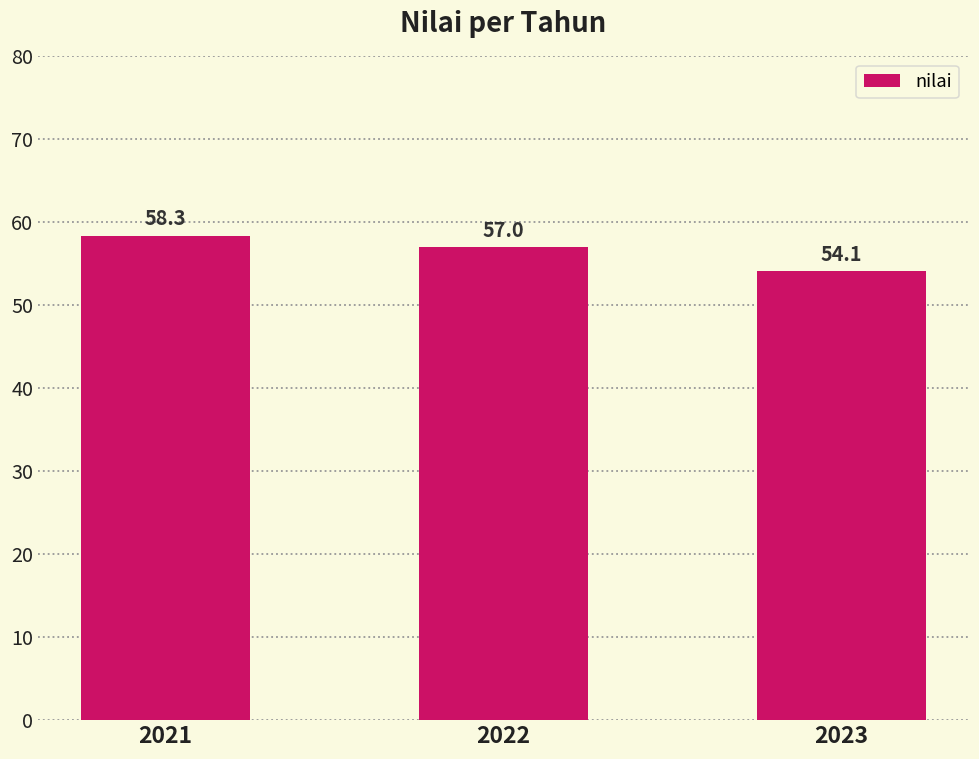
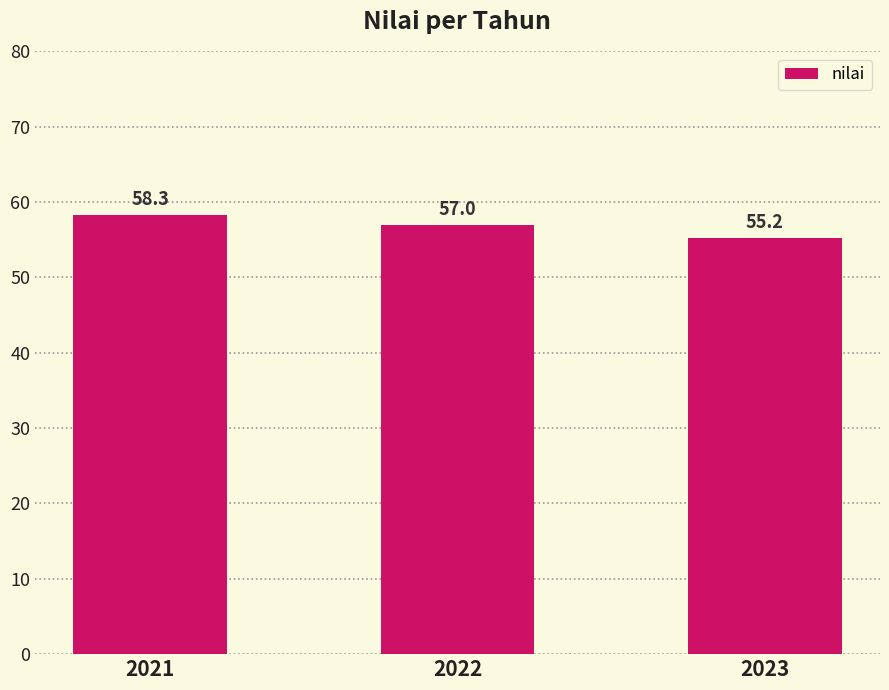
2023: 54.1 -> 55.2
